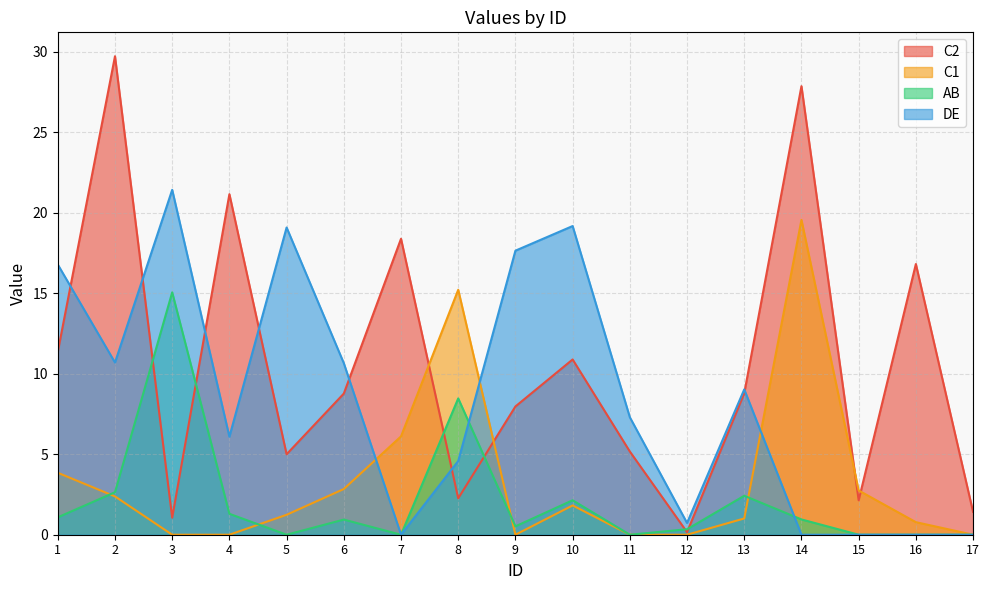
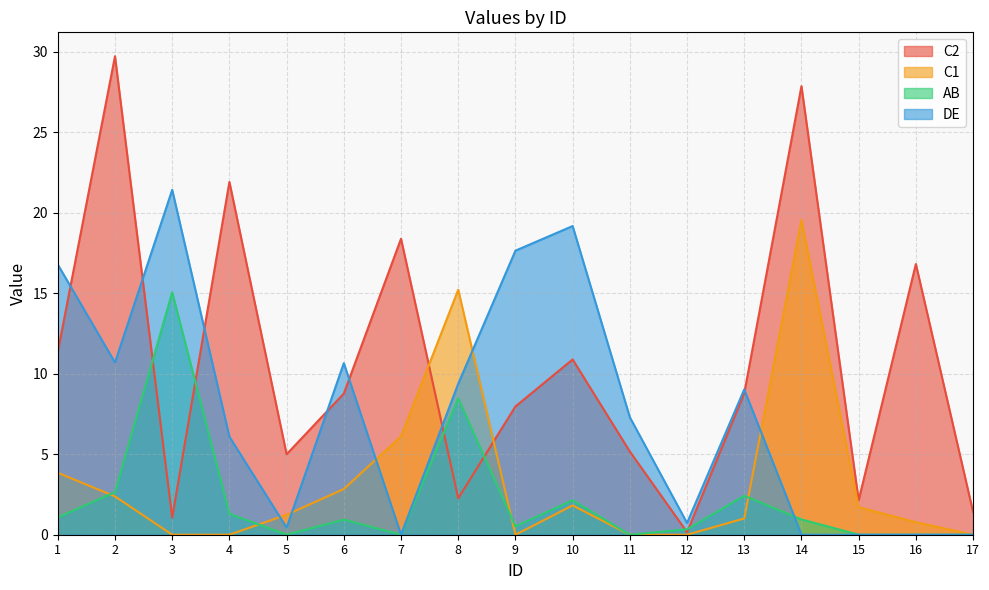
C2, 4: 21.2 -> 21.9
DE, 5: 19.1 -> 0.4
DE, 8: 4.6 -> 9.4
C1, 15: 2.8 -> 1.7
